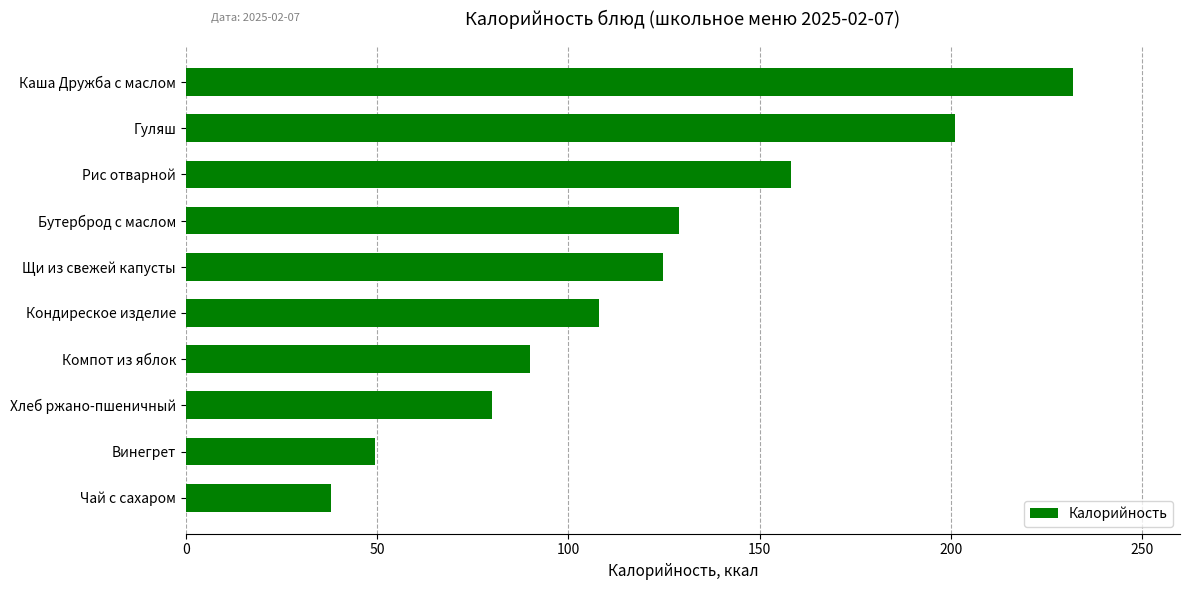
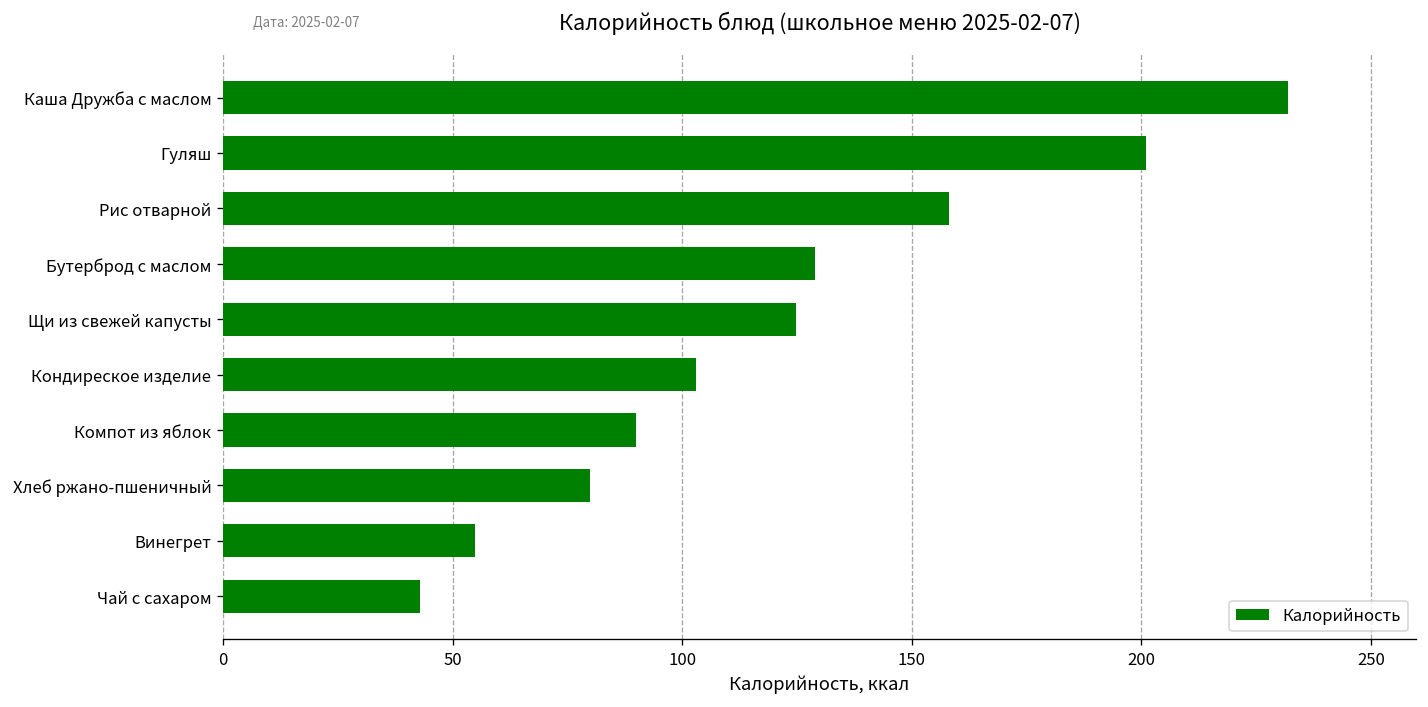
Кондиреское изделие: 108 -> 103
Винегрет: 50 -> 55
Чай с сахаром: 38 -> 43
